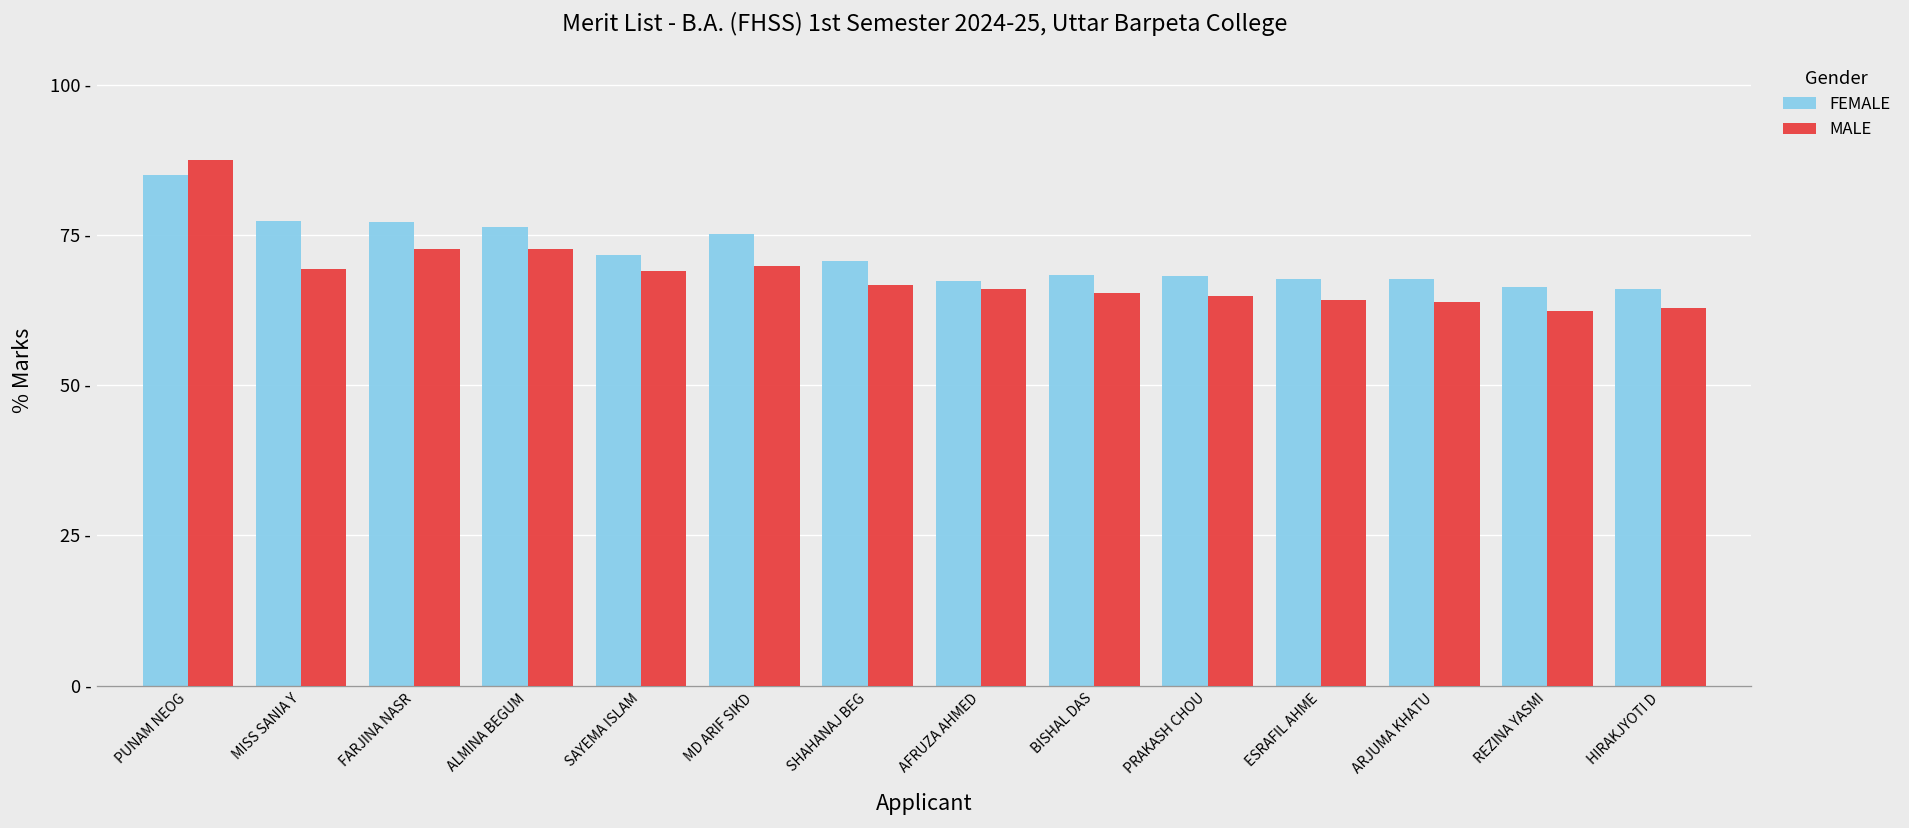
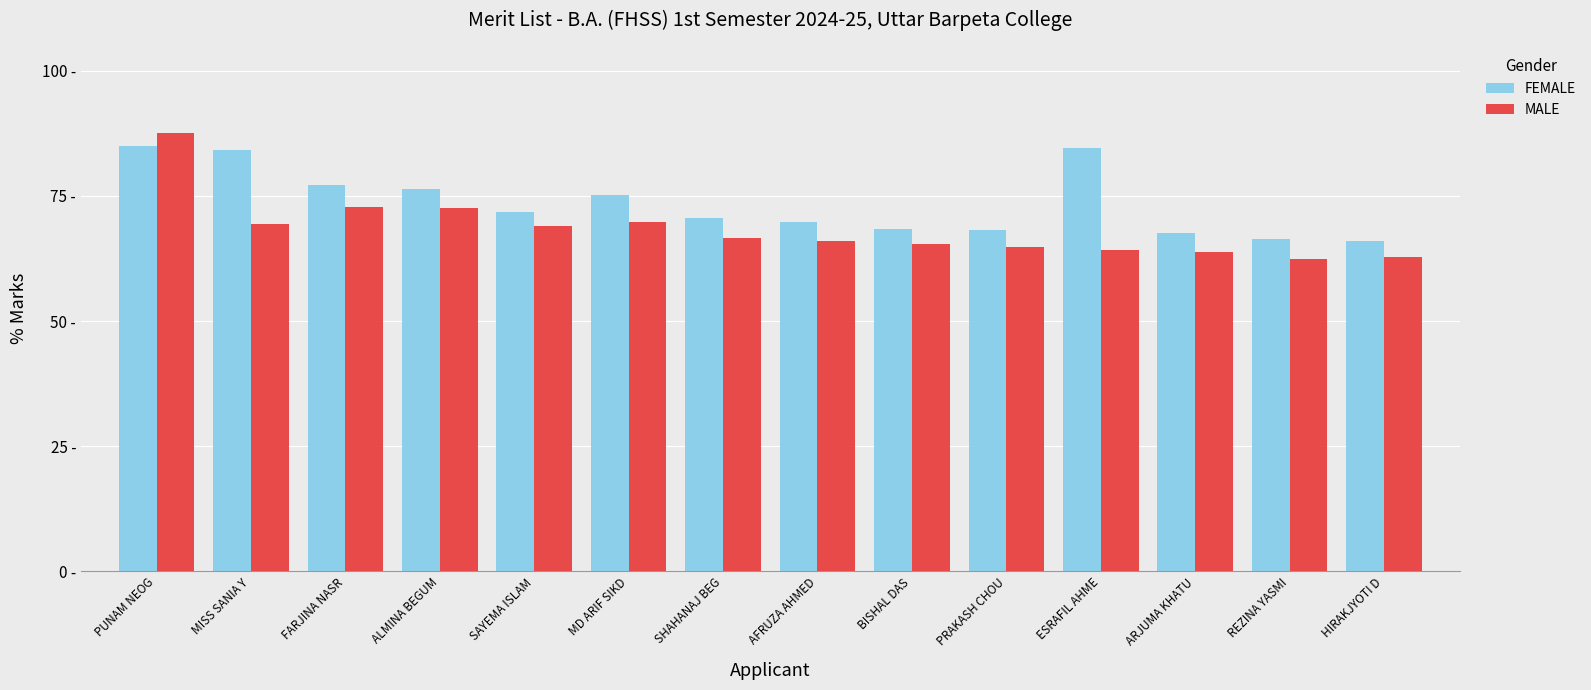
FEMALE, MISS SANIA Y: 77 - -> 84 -
FEMALE, AFRUZA AHMED: 67 - -> 70 -
FEMALE, ESRAFIL AHME: 68 - -> 85 -
